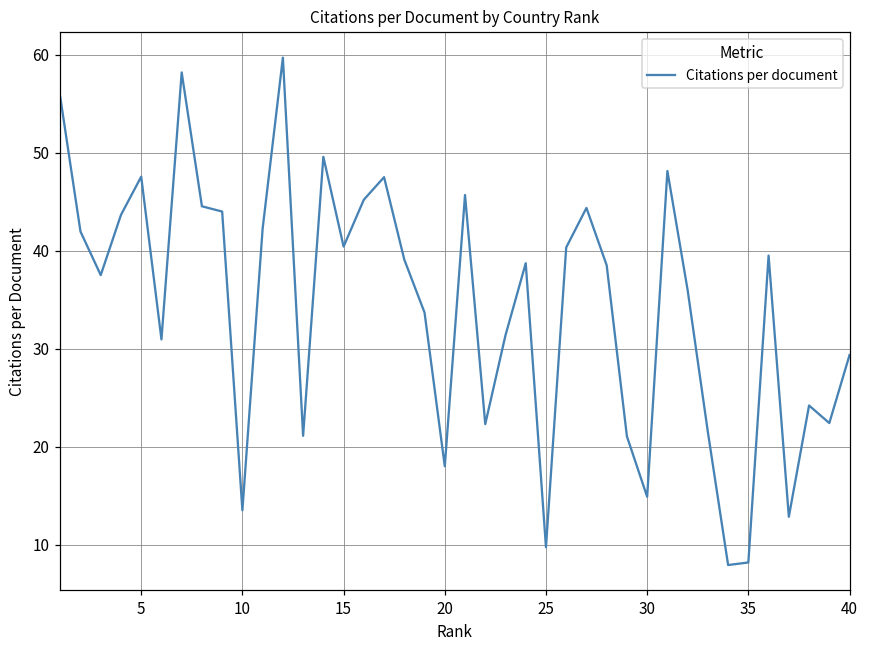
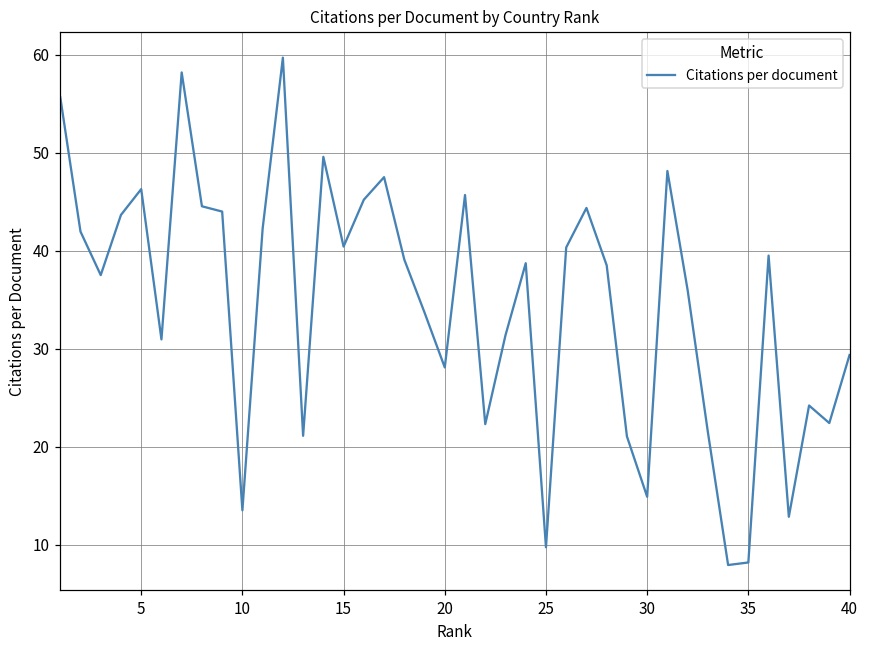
5: 48 -> 46
20: 18 -> 28
